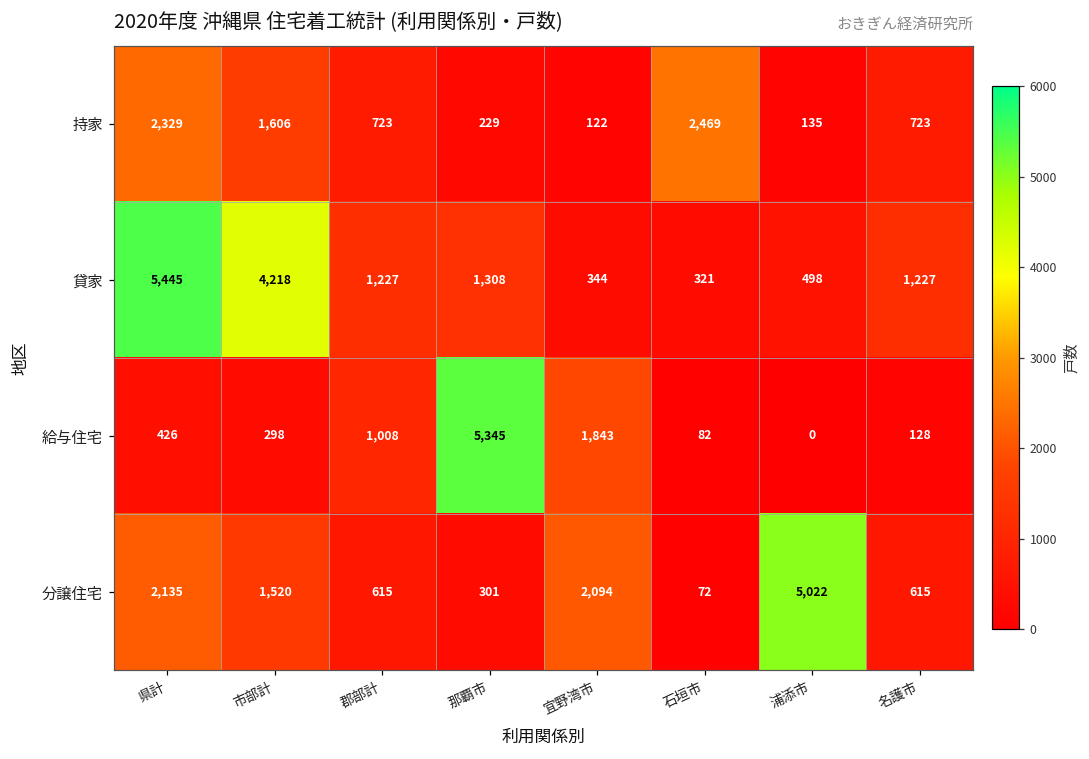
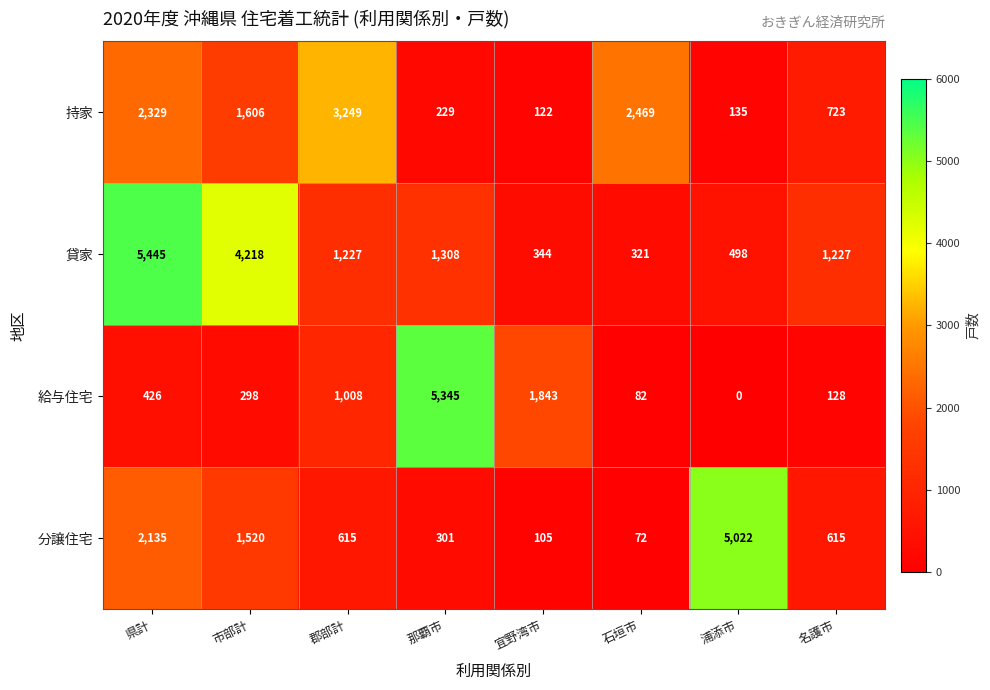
持家, 郡部計: 723 -> 3,249
分譲住宅, 宜野湾市: 2,094 -> 105
